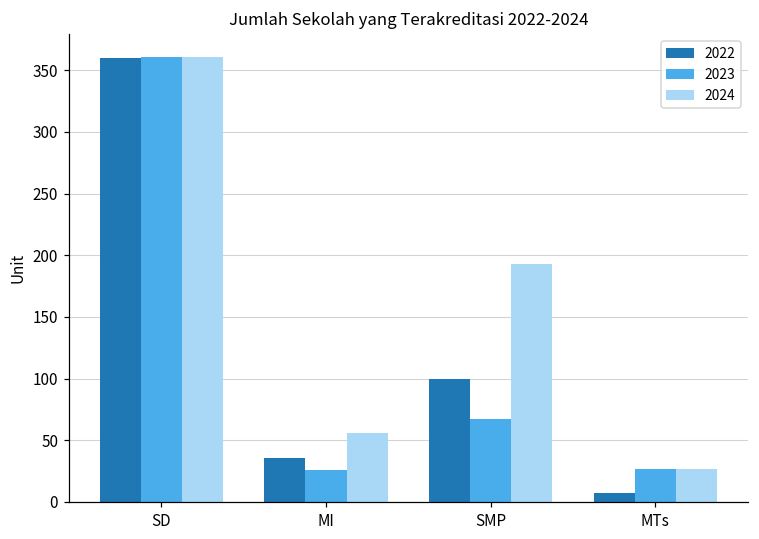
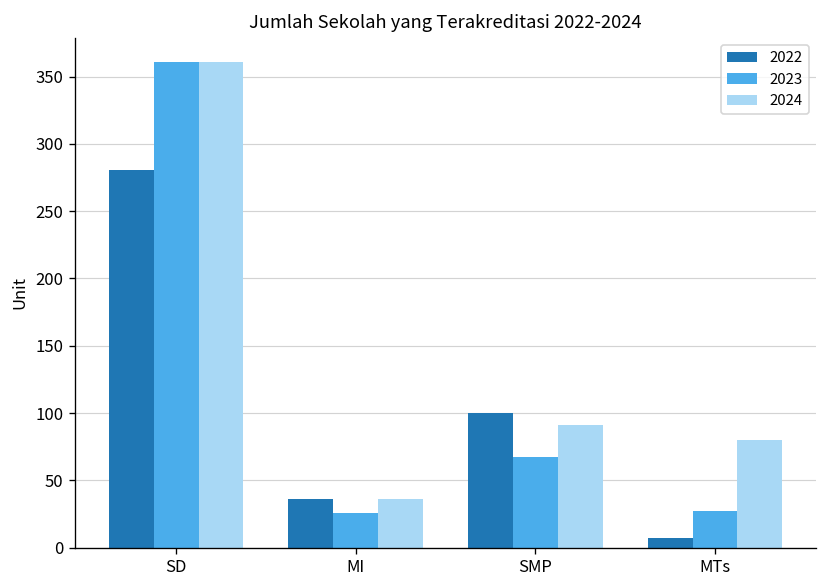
2022, SD: 360 -> 281
2024, MI: 56 -> 36
2024, SMP: 193 -> 91
2024, MTs: 27 -> 80
